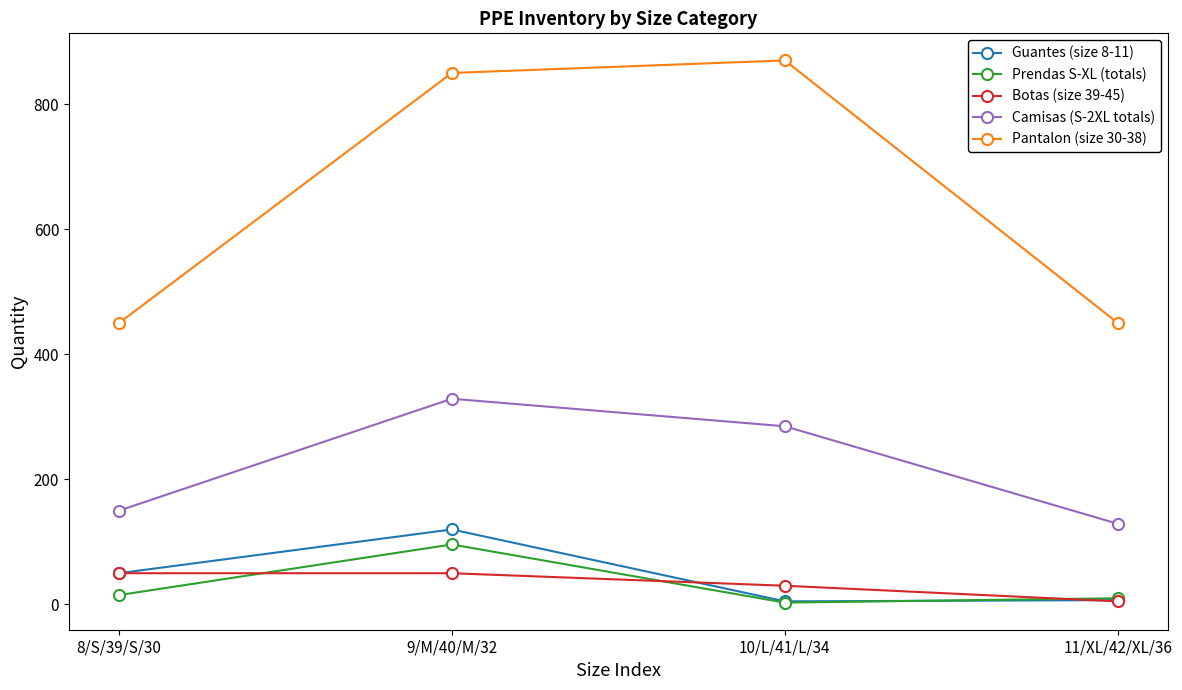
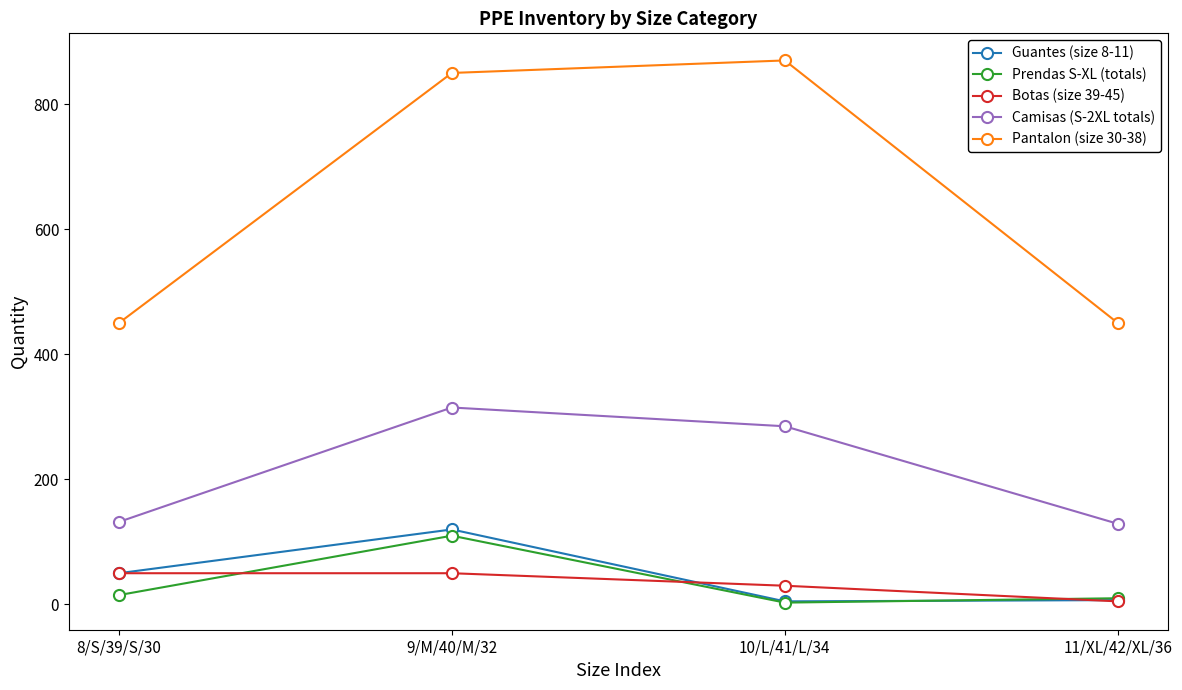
Camisas (S-2XL totals), 8/S/39/S/30: 150 -> 130
Prendas S-XL (totals), 9/M/40/M/32: 100 -> 110
Camisas (S-2XL totals), 9/M/40/M/32: 330 -> 320
